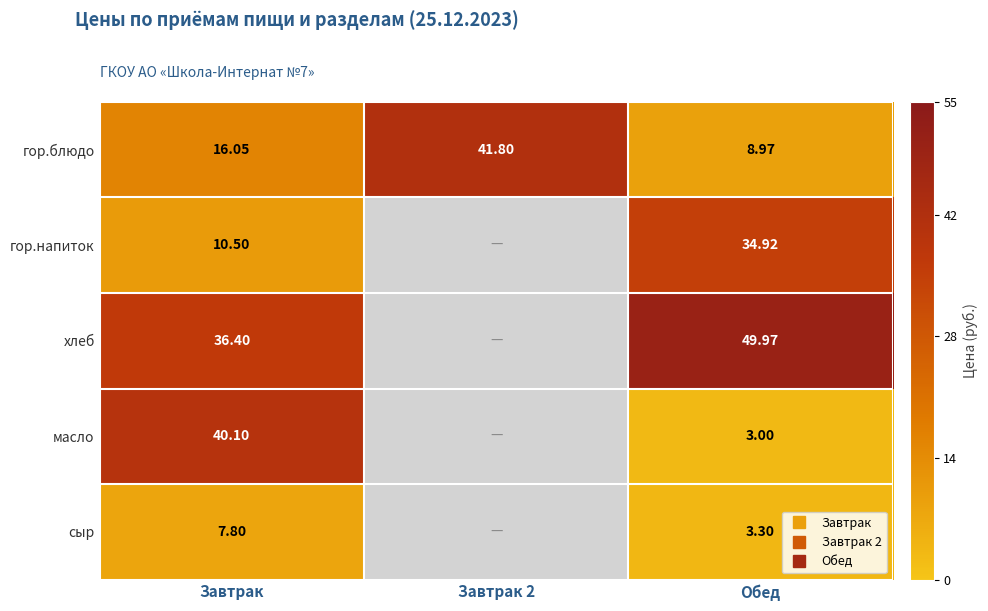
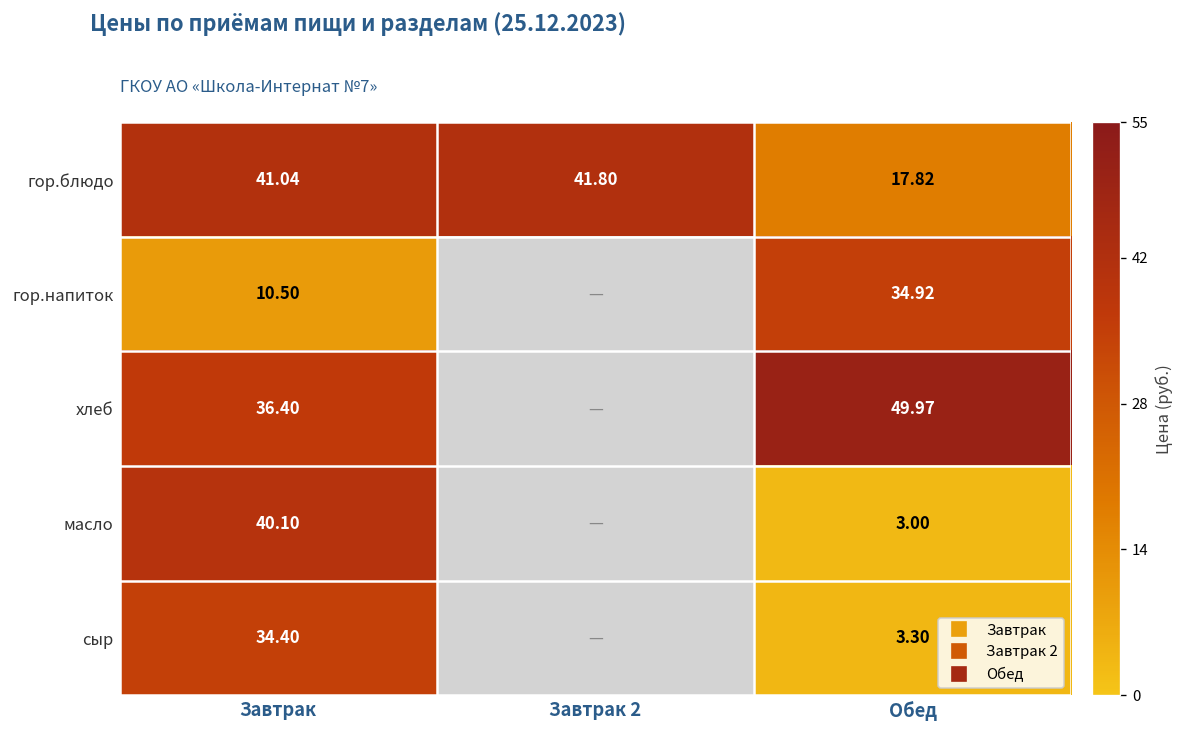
гор.блюдо, Завтрак: 16.05 -> 41.04
гор.блюдо, Обед: 8.97 -> 17.82
сыр, Завтрак: 7.80 -> 34.40
